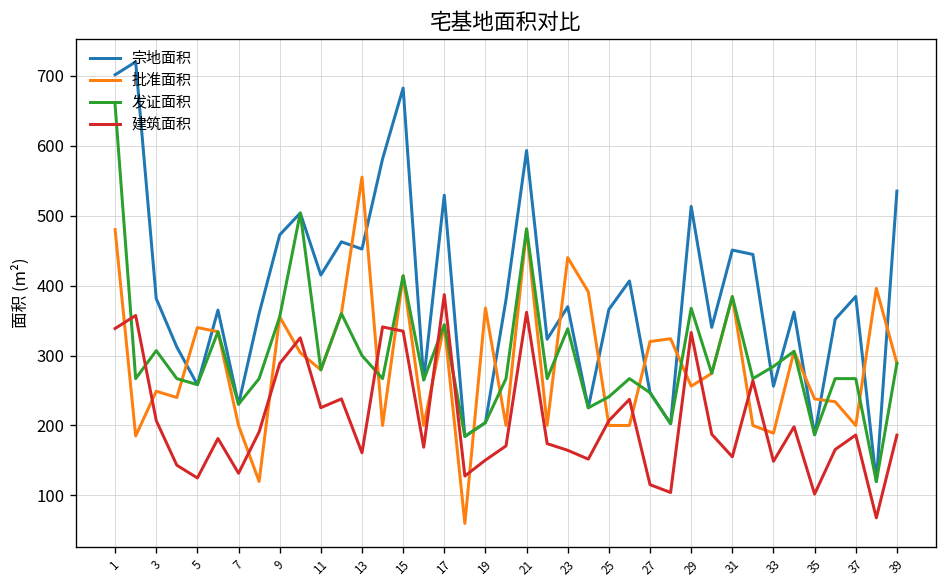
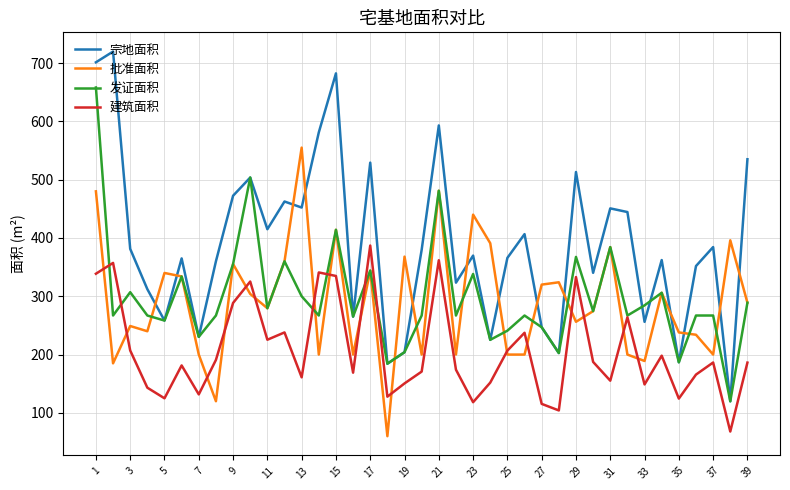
建筑面积, 23: 160 -> 120
建筑面积, 35: 100 -> 120
